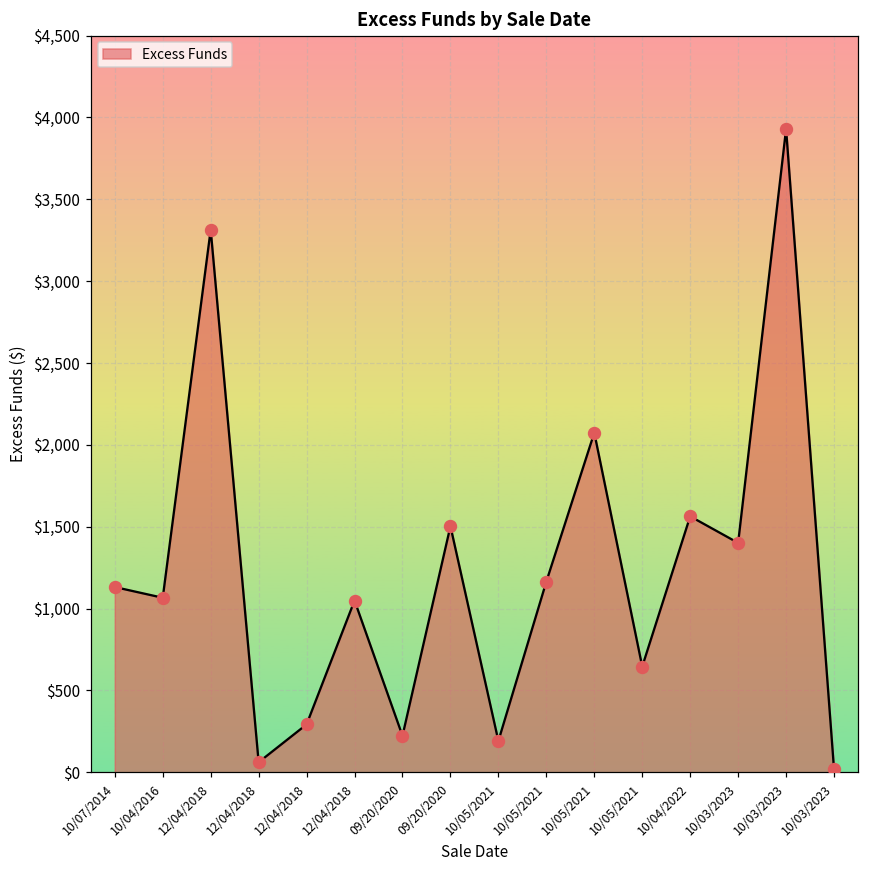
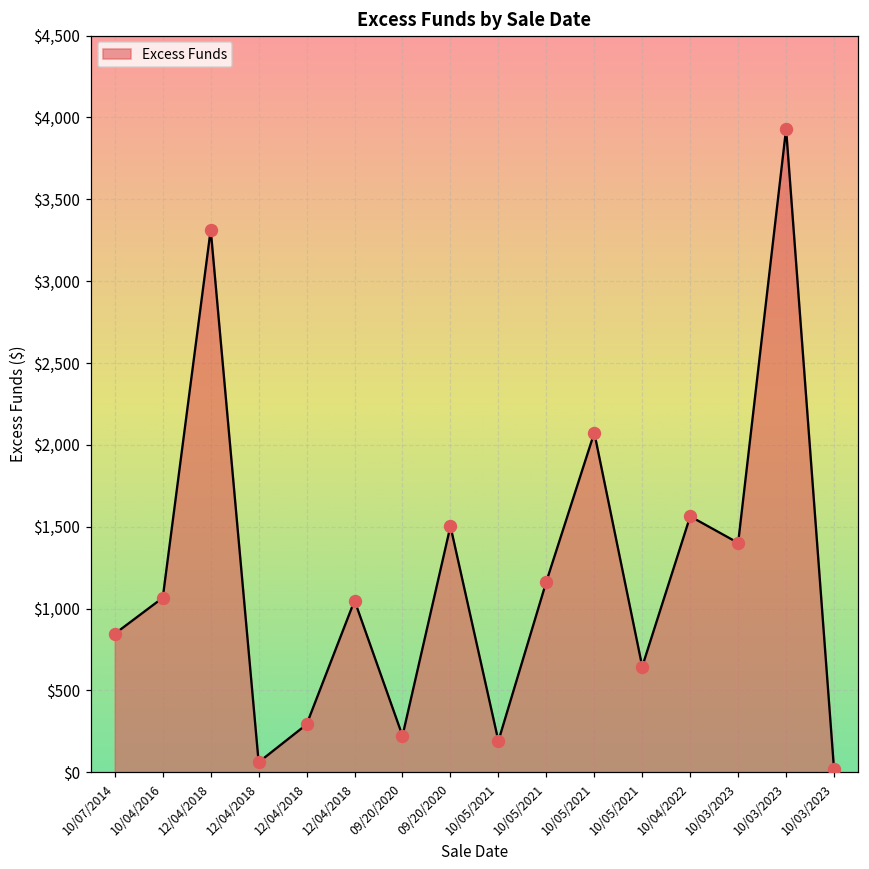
10/07/2014: $1,130 -> $850
